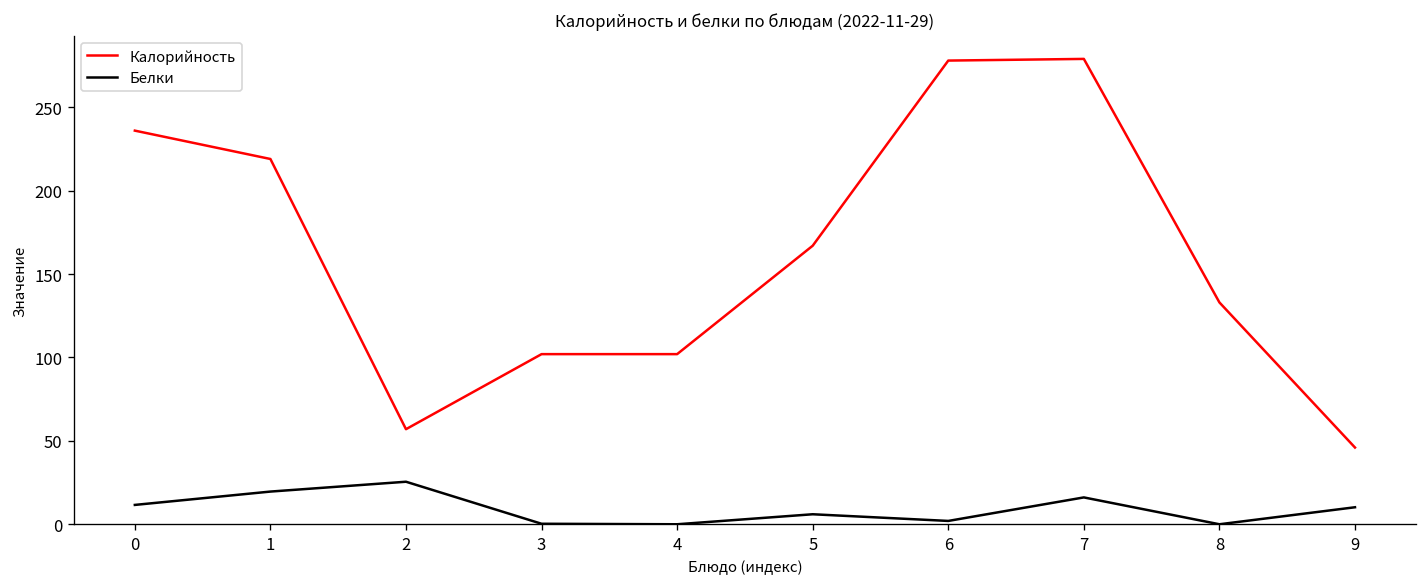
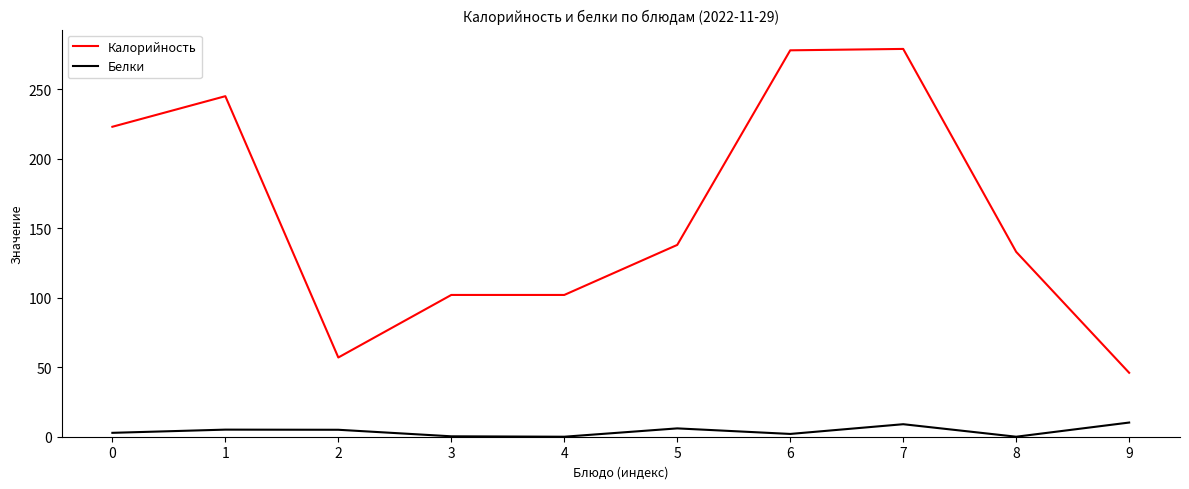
Калорийность, 0: 236 -> 223
Белки, 0: 12 -> 3
Калорийность, 1: 219 -> 245
Белки, 1: 20 -> 5
Белки, 2: 26 -> 5
Калорийность, 5: 167 -> 138
Белки, 7: 16 -> 9
